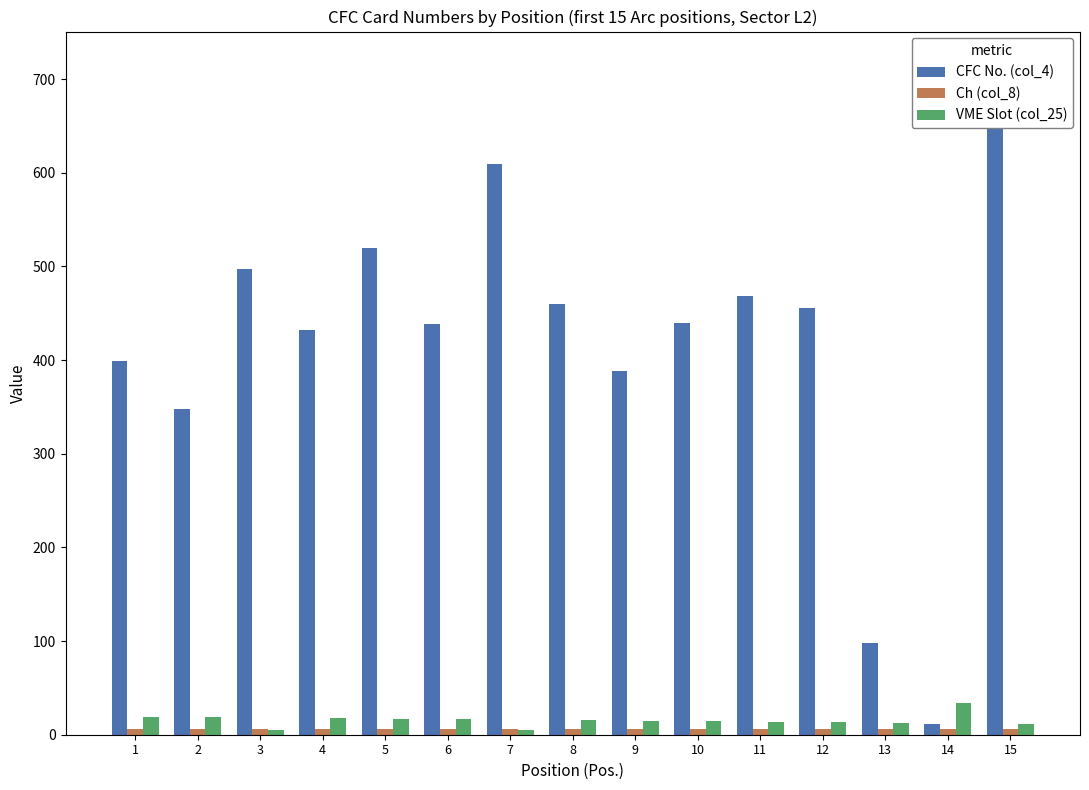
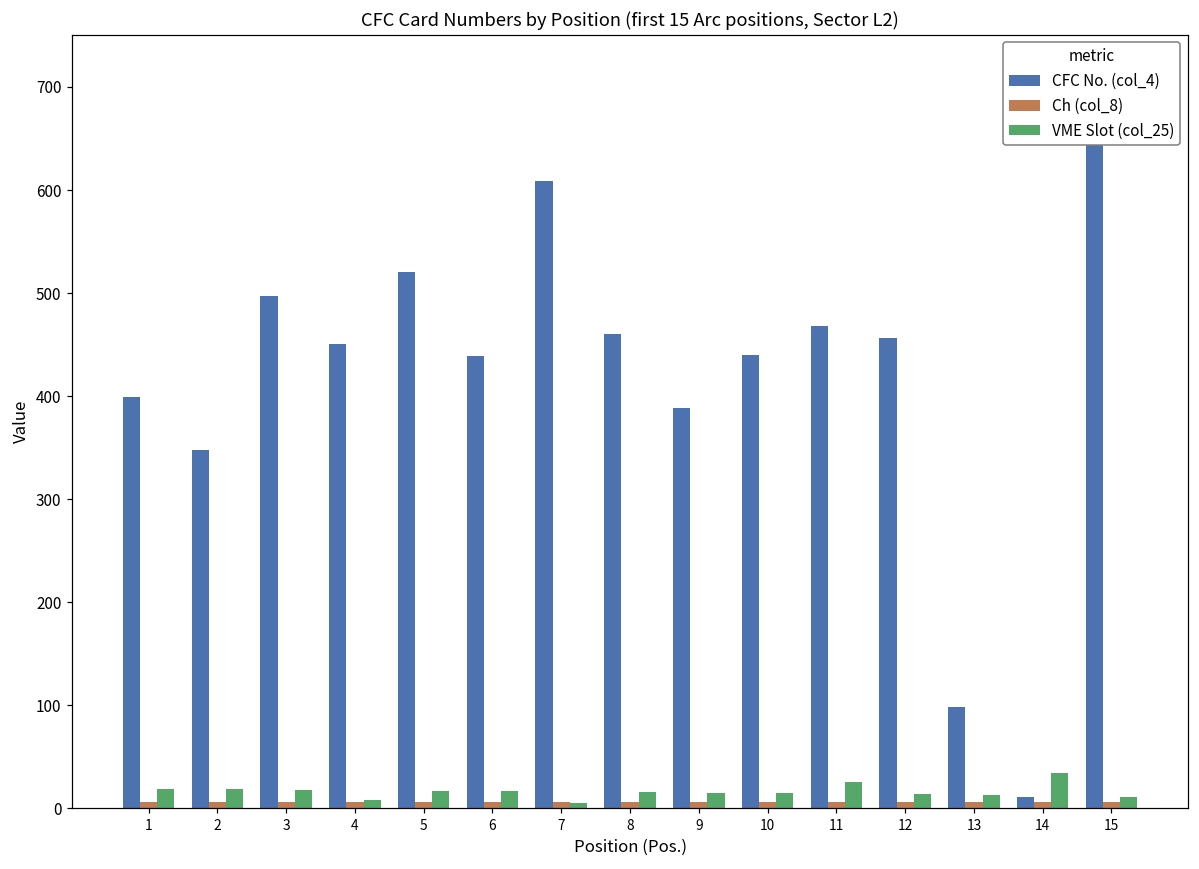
VME Slot (col_25), 3: 10 -> 20
CFC No. (col_4), 4: 430 -> 450
VME Slot (col_25), 4: 20 -> 10
VME Slot (col_25), 11: 10 -> 30
